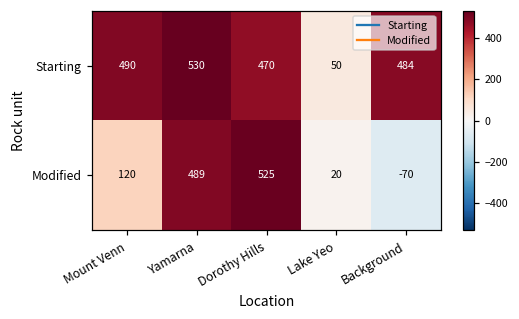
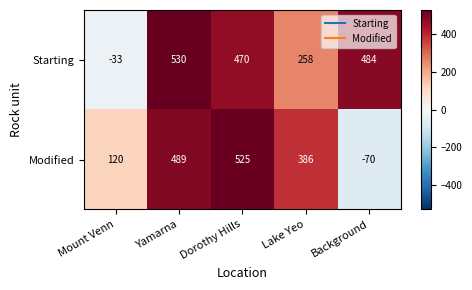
Starting, Mount Venn: 490 -> -33
Starting, Lake Yeo: 50 -> 258
Modified, Lake Yeo: 20 -> 386
